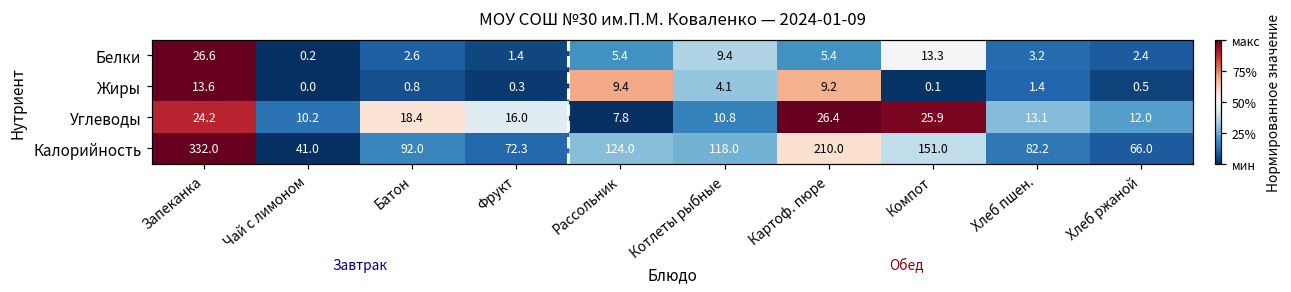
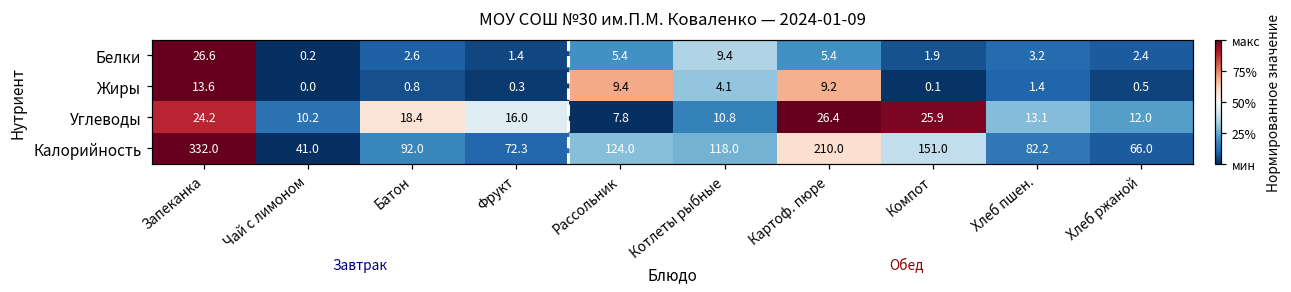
Белки, Компот: 13.3 -> 1.9
